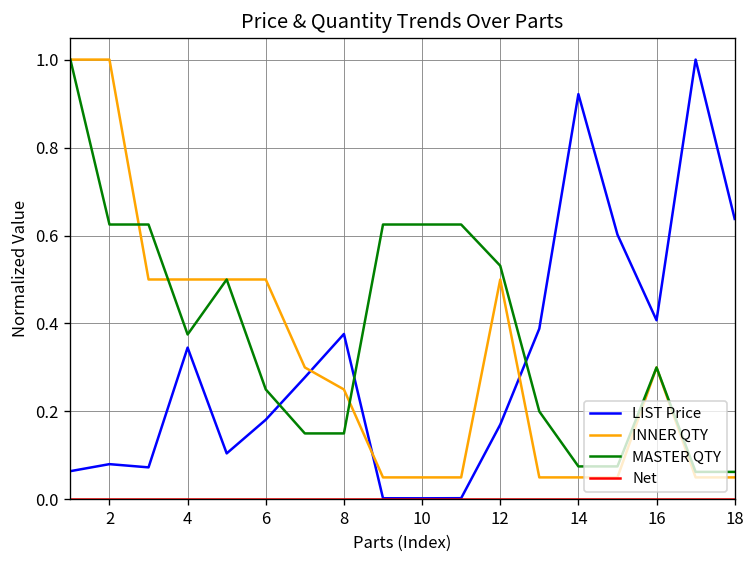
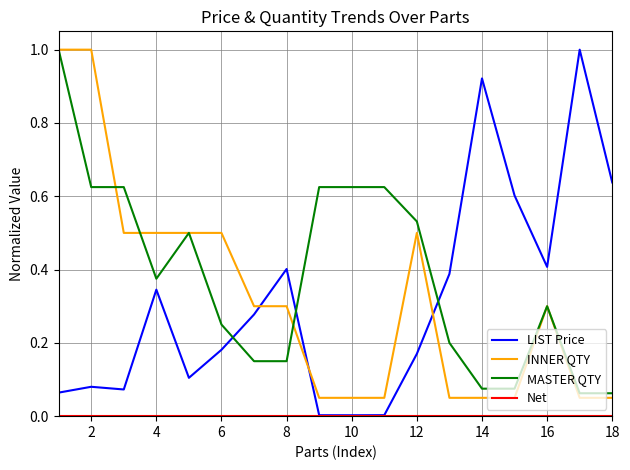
LIST Price, 8: 0.38 -> 0.40
INNER QTY, 8: 0.25 -> 0.30
